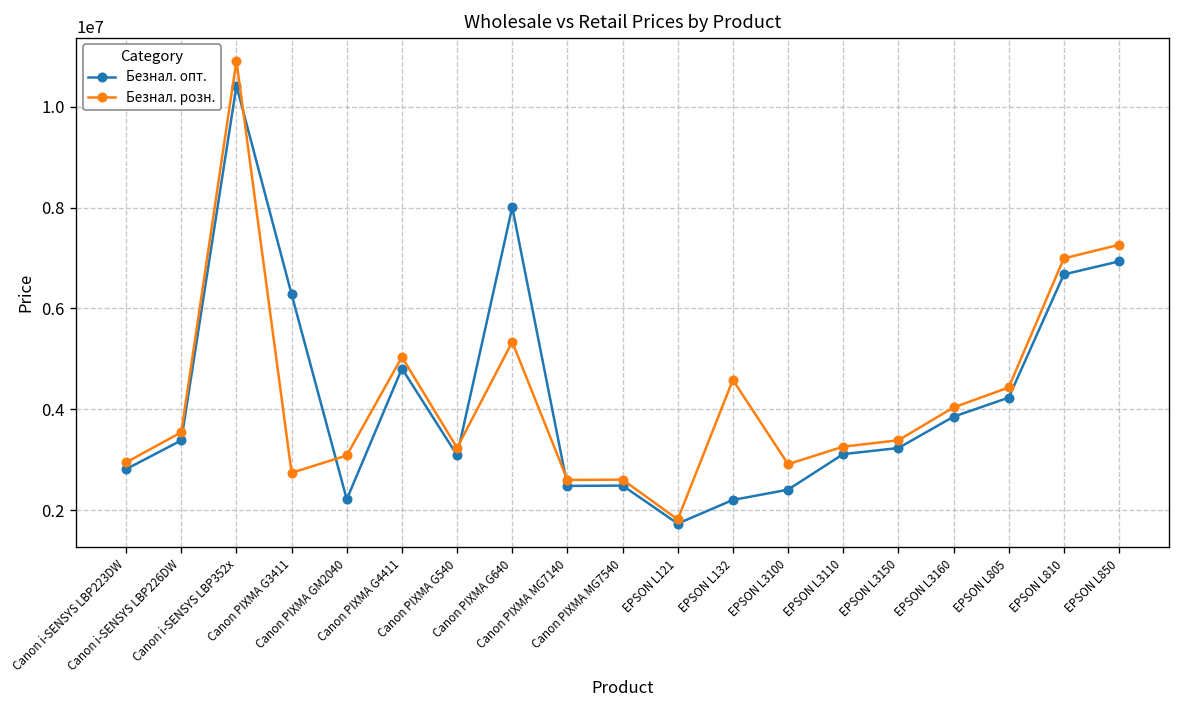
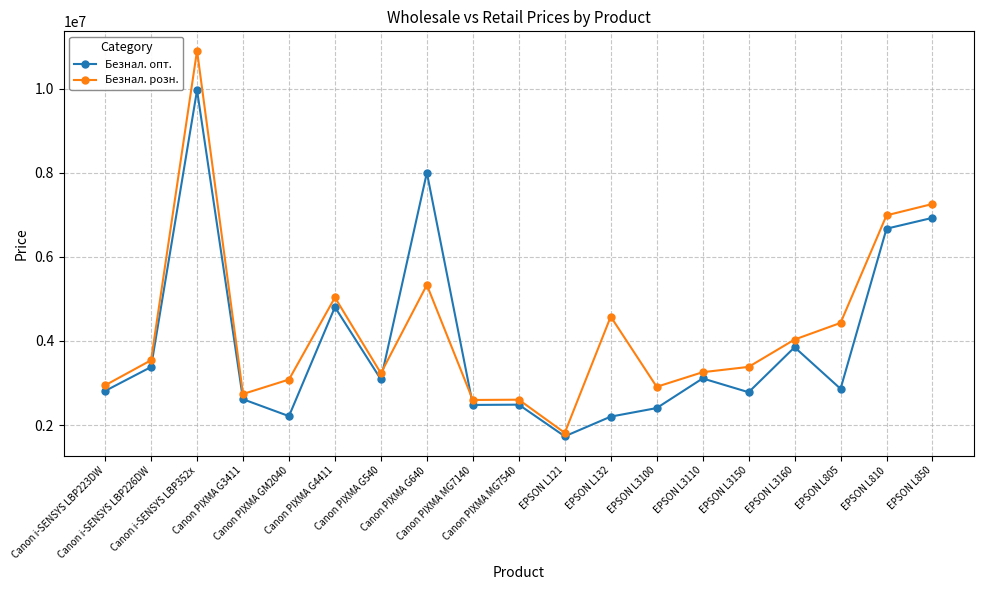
Безнал. опт., Canon i-SENSYS LBP352x: 10400000 -> 10000000
Безнал. опт., Canon PIXMA G3411: 6300000 -> 2600000
Безнал. опт., EPSON L3150: 3200000 -> 2800000
Безнал. опт., EPSON L805: 4200000 -> 2900000
